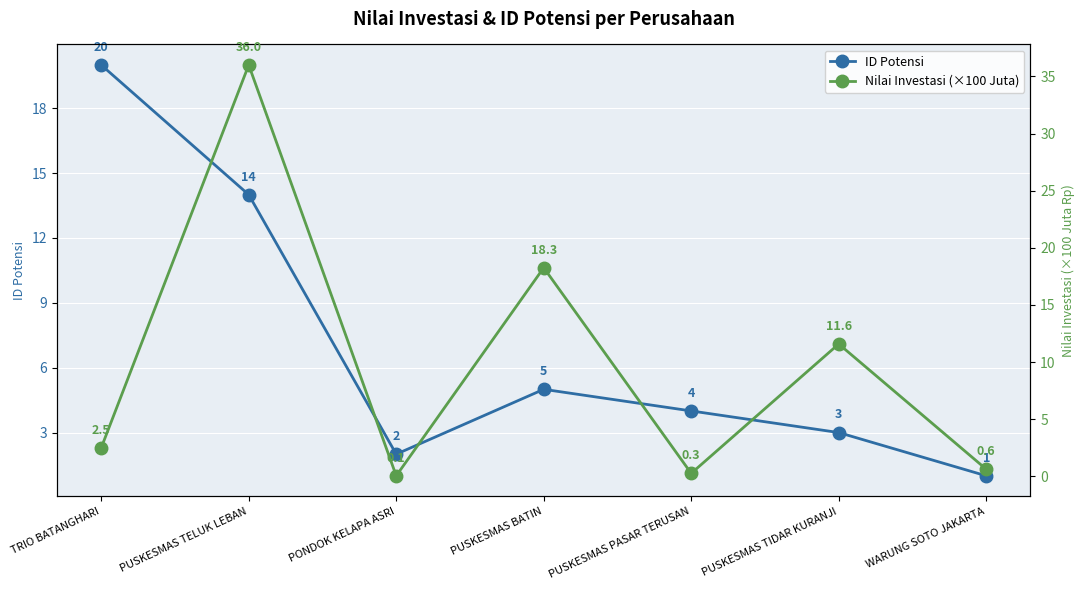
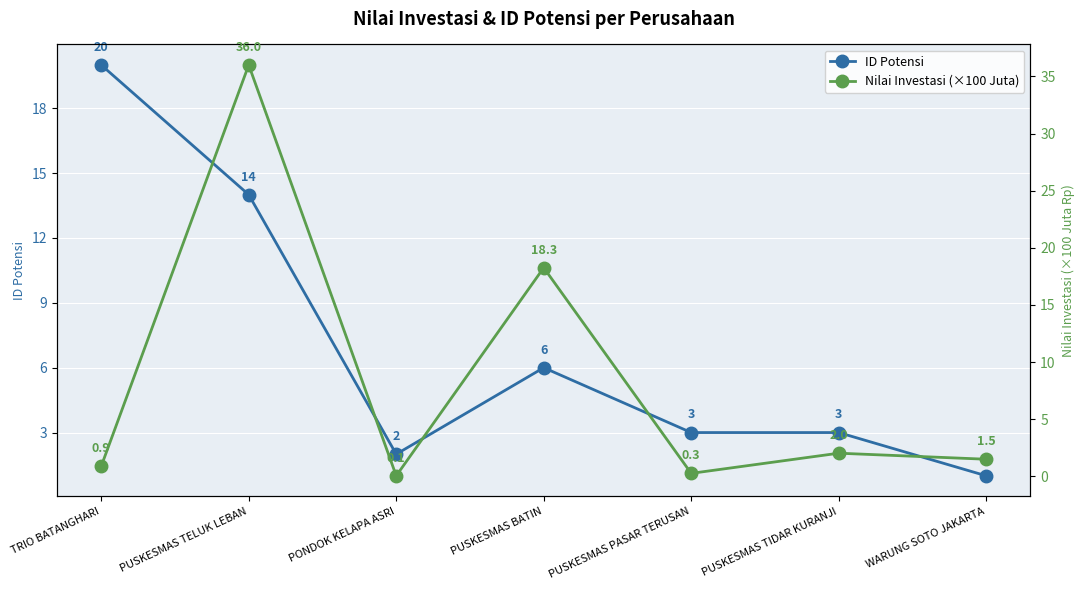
ID Potensi, PUSKESMAS BATIN: 5 -> 6
ID Potensi, PUSKESMAS PASAR TERUSAN: 4 -> 3
Nilai Investasi (×100 Juta), TRIO BATANGHARI: 2.5 -> 0.9
Nilai Investasi (×100 Juta), PUSKESMAS TIDAR KURANJI: 11.6 -> 2.0
Nilai Investasi (×100 Juta), WARUNG SOTO JAKARTA: 0.6 -> 1.5
